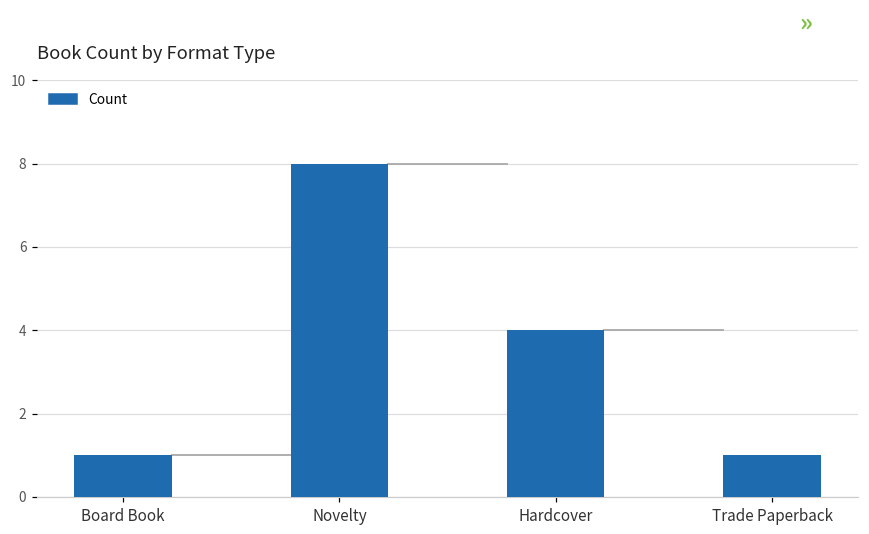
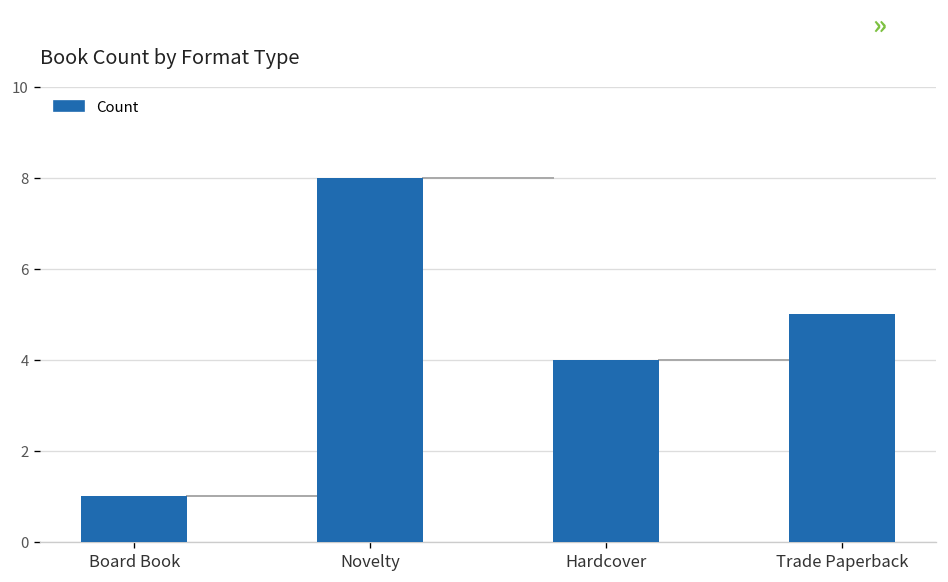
Count, Trade Paperback: 1 -> 5
